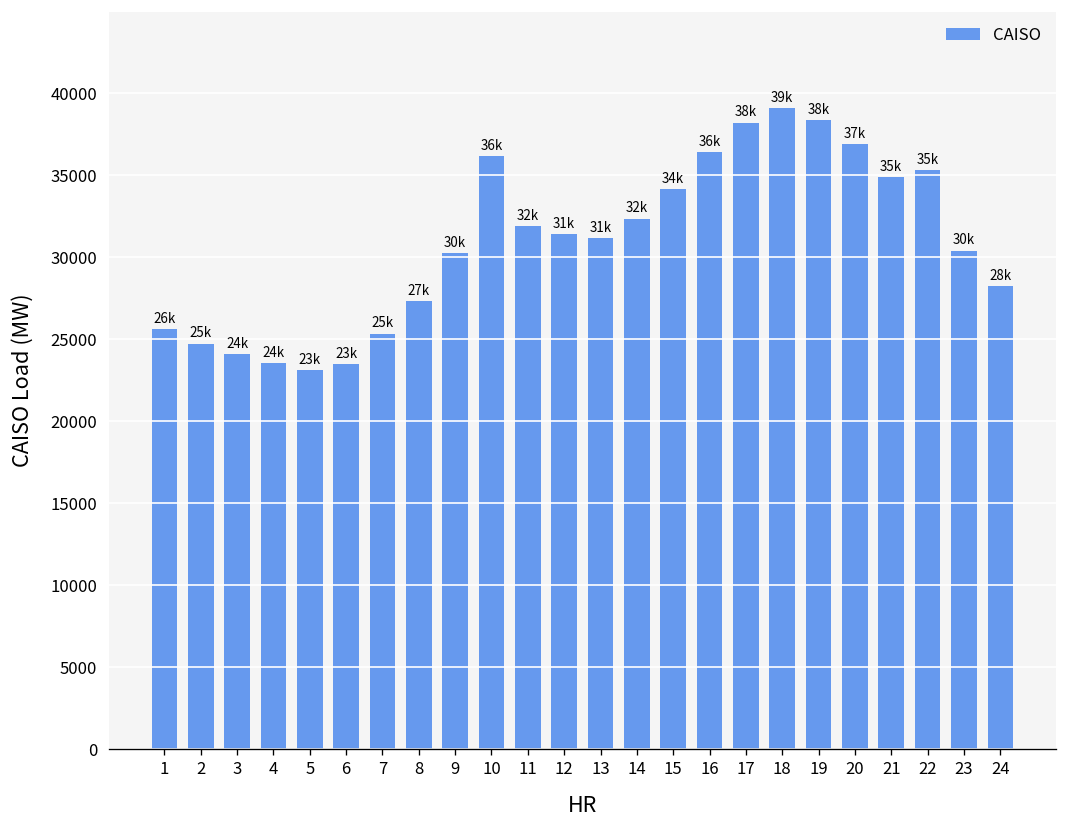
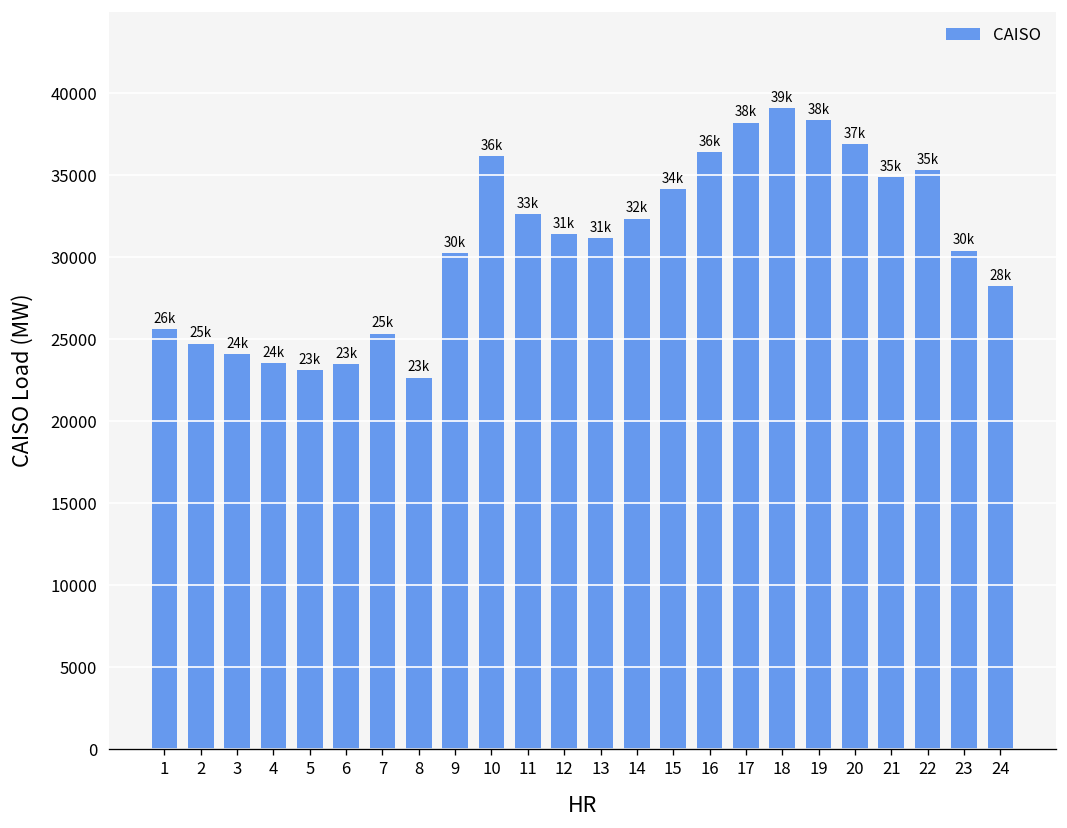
8: 27k -> 23k
11: 32k -> 33k
